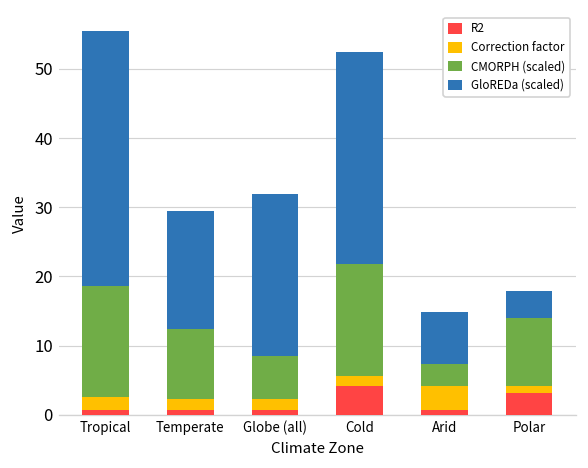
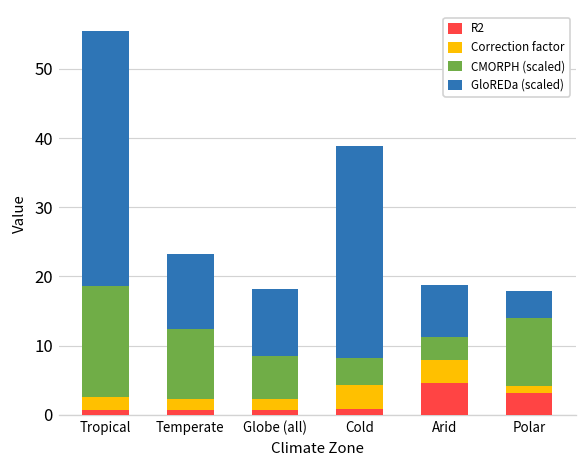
GloREDa (scaled), Temperate: 17 -> 11
GloREDa (scaled), Globe (all): 23 -> 10
R2, Cold: 4 -> 1
Correction factor, Cold: 1 -> 3
CMORPH (scaled), Cold: 16 -> 4
R2, Arid: 1 -> 5
